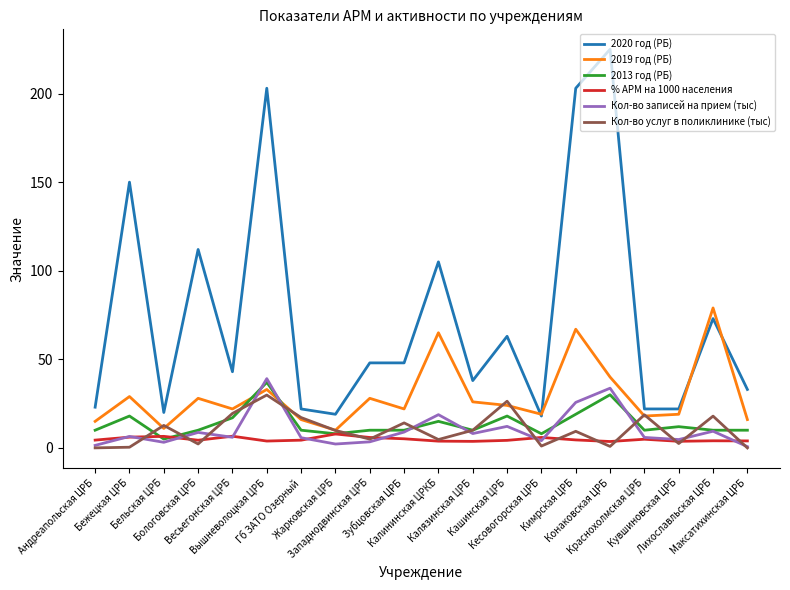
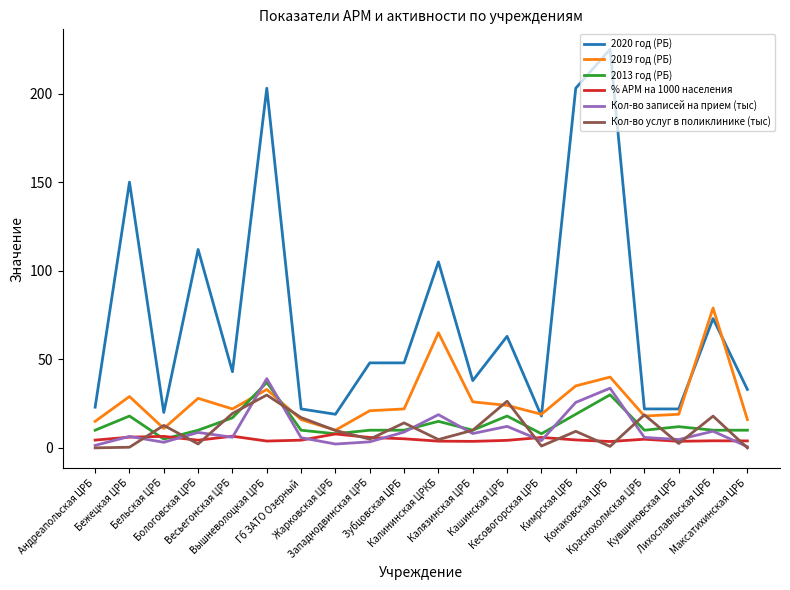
2019 год (РБ), Западнодвинская ЦРБ: 28 -> 21
2019 год (РБ), Кимрская ЦРБ: 67 -> 35
